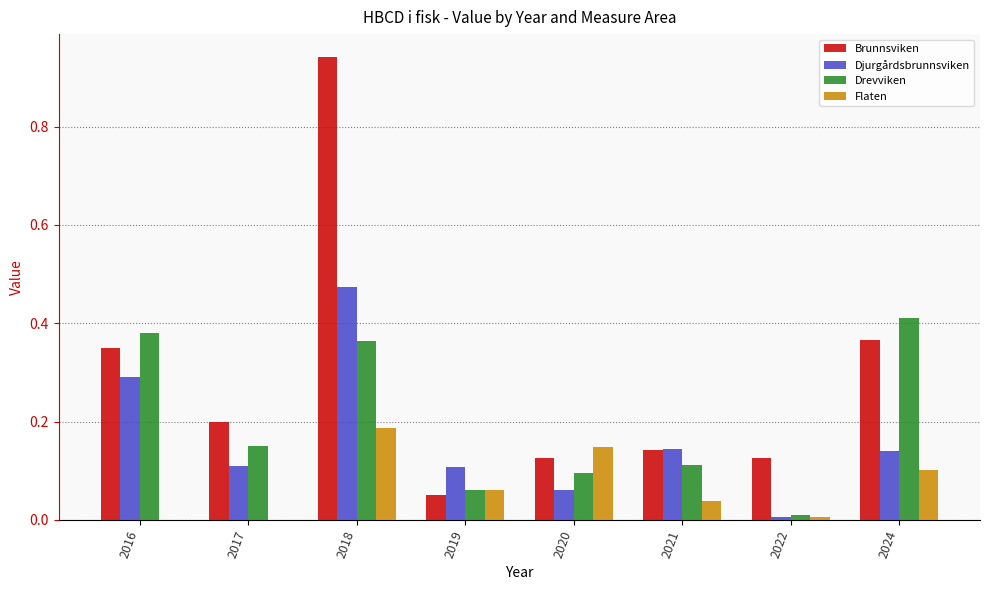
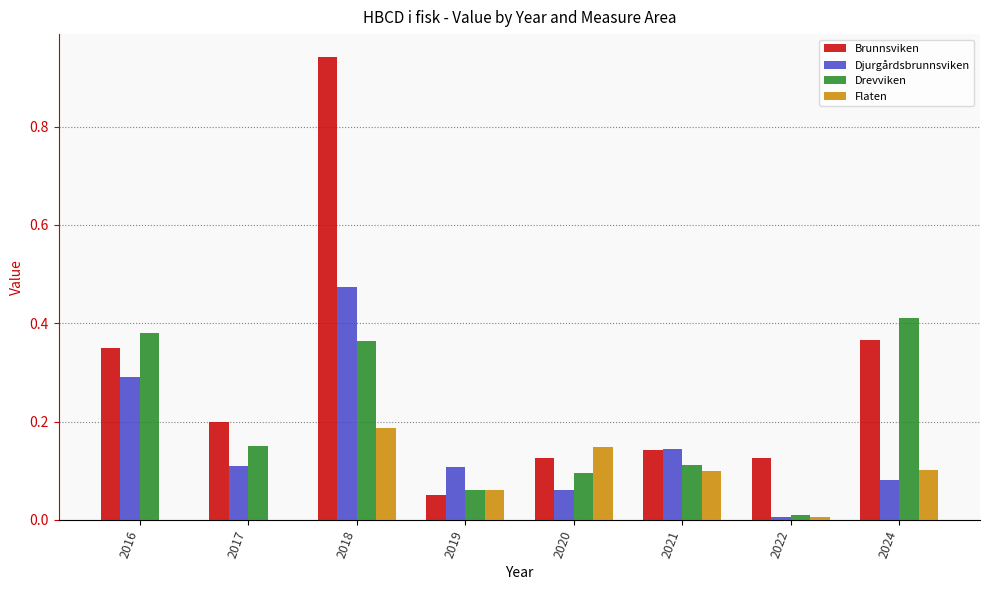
Flaten, 2021: 0.04 -> 0.10
Djurgårdsbrunnsviken, 2024: 0.14 -> 0.08
